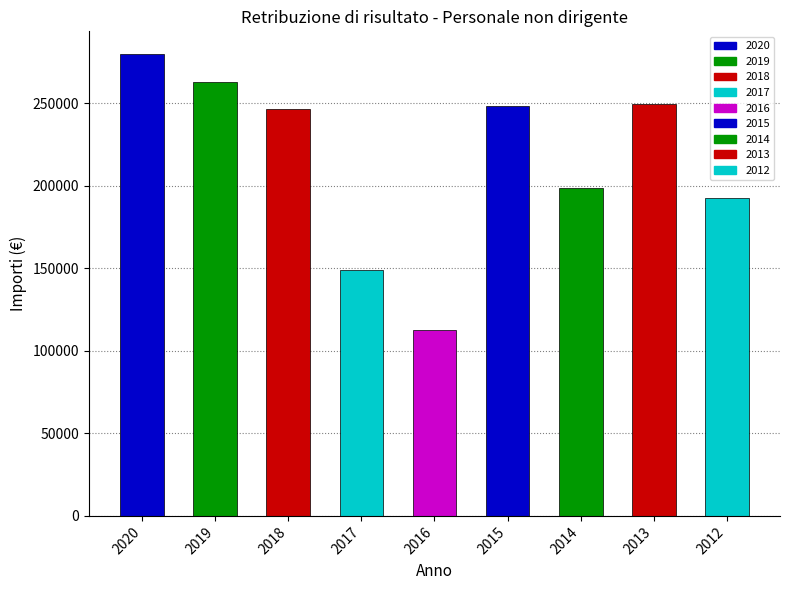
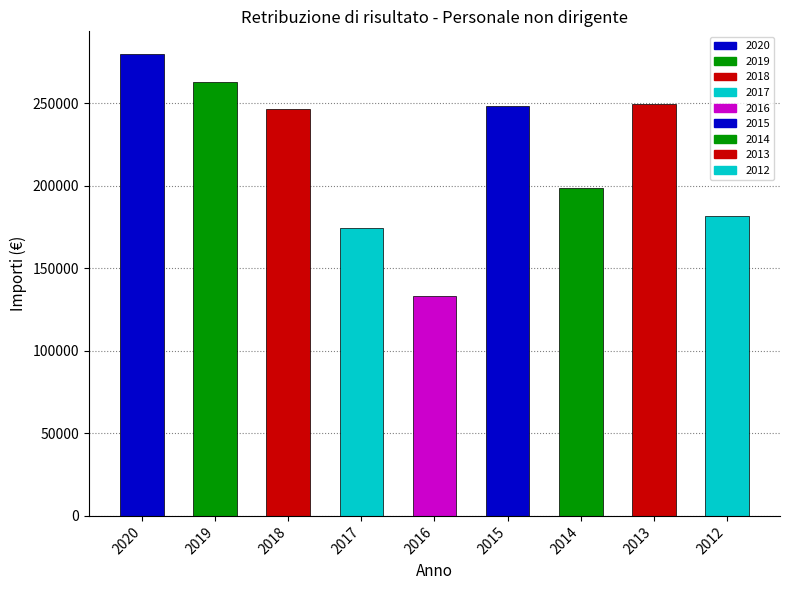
2017: 149000 -> 174000
2016: 113000 -> 133000
2012: 193000 -> 182000
